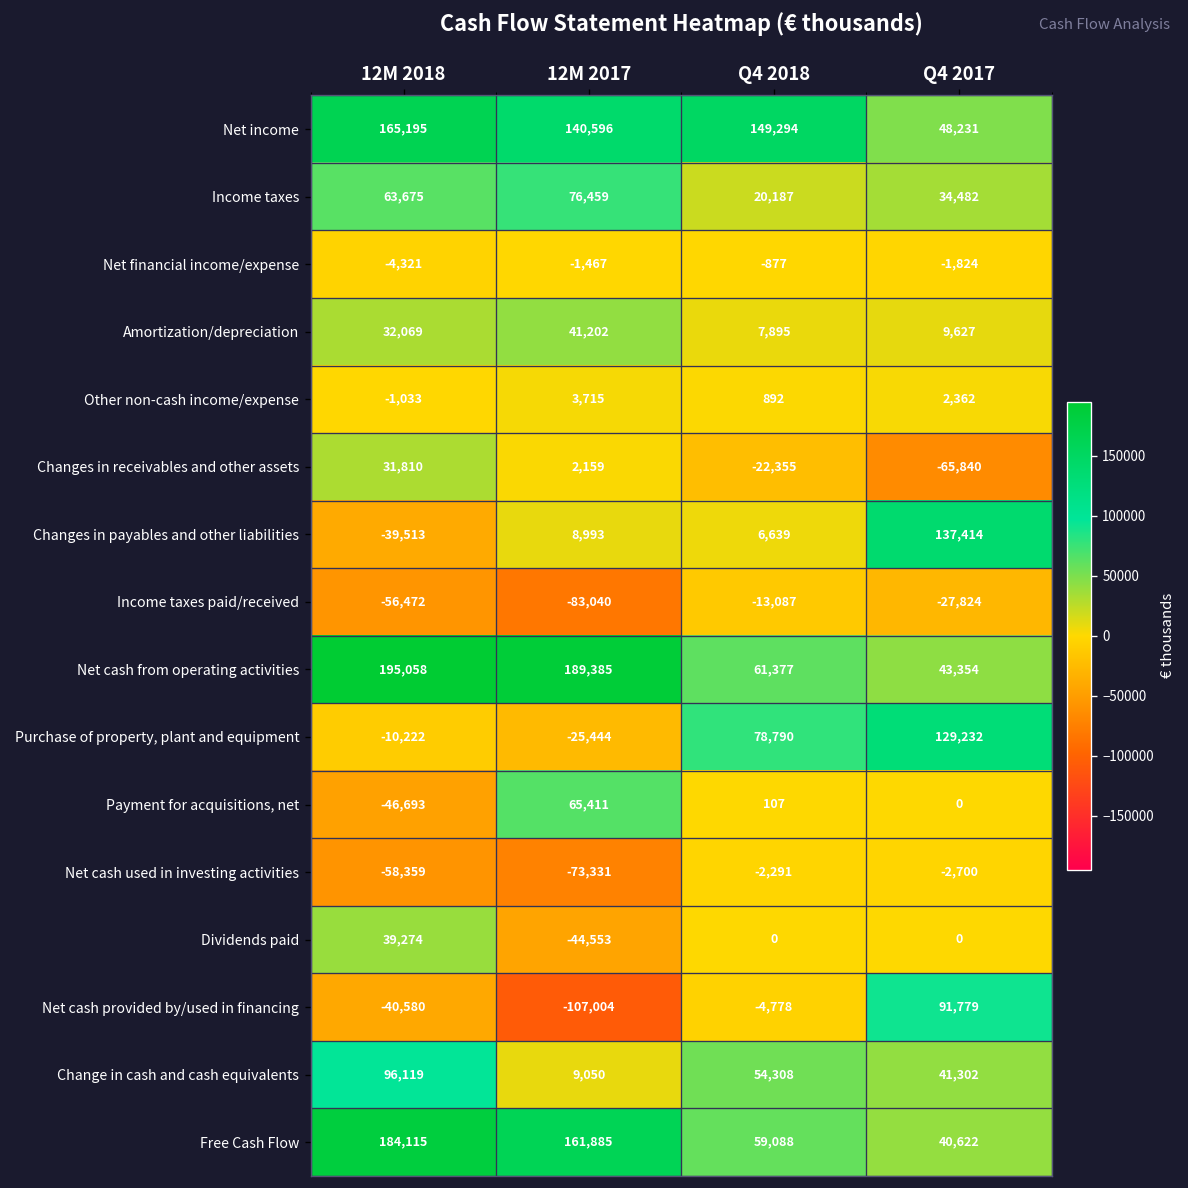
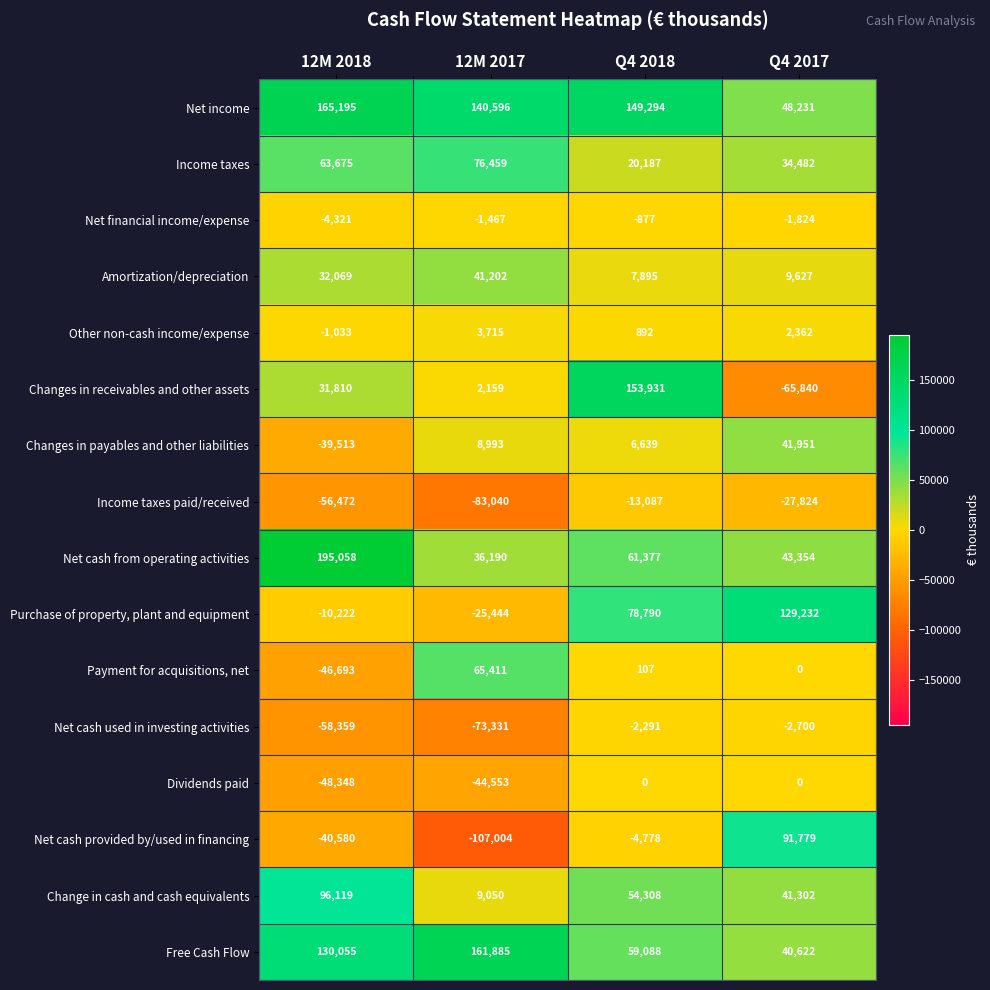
Changes in receivables and other assets, Q4 2018: -22,355 -> 153,931
Changes in payables and other liabilities, Q4 2017: 137,414 -> 41,951
Net cash from operating activities, 12M 2017: 189,385 -> 36,190
Dividends paid, 12M 2018: 39,274 -> -48,348
Free Cash Flow, 12M 2018: 184,115 -> 130,055
